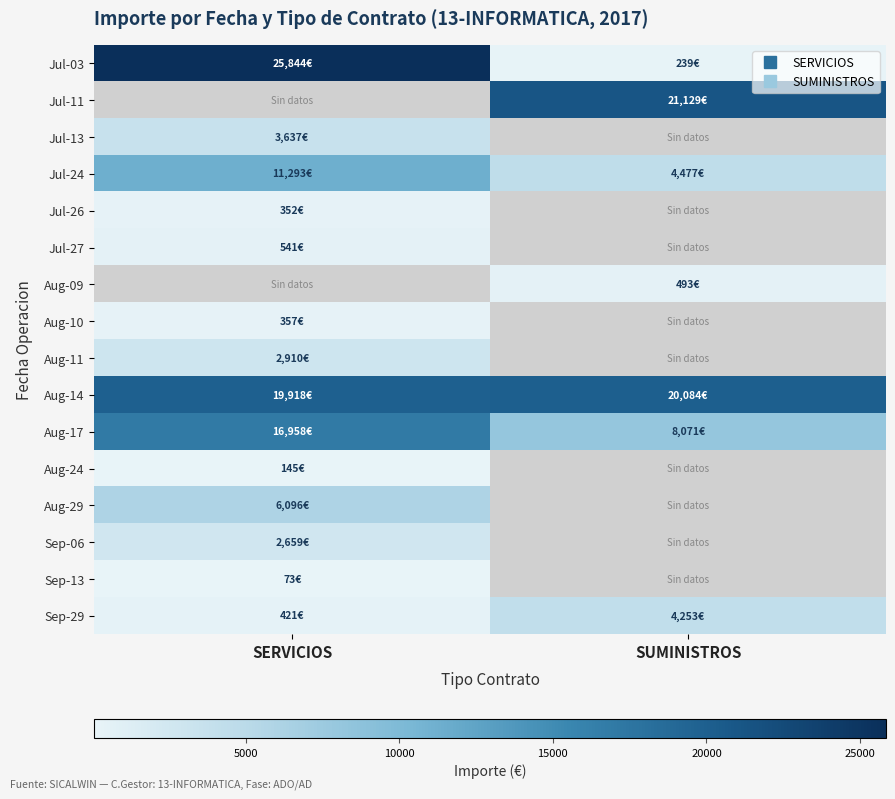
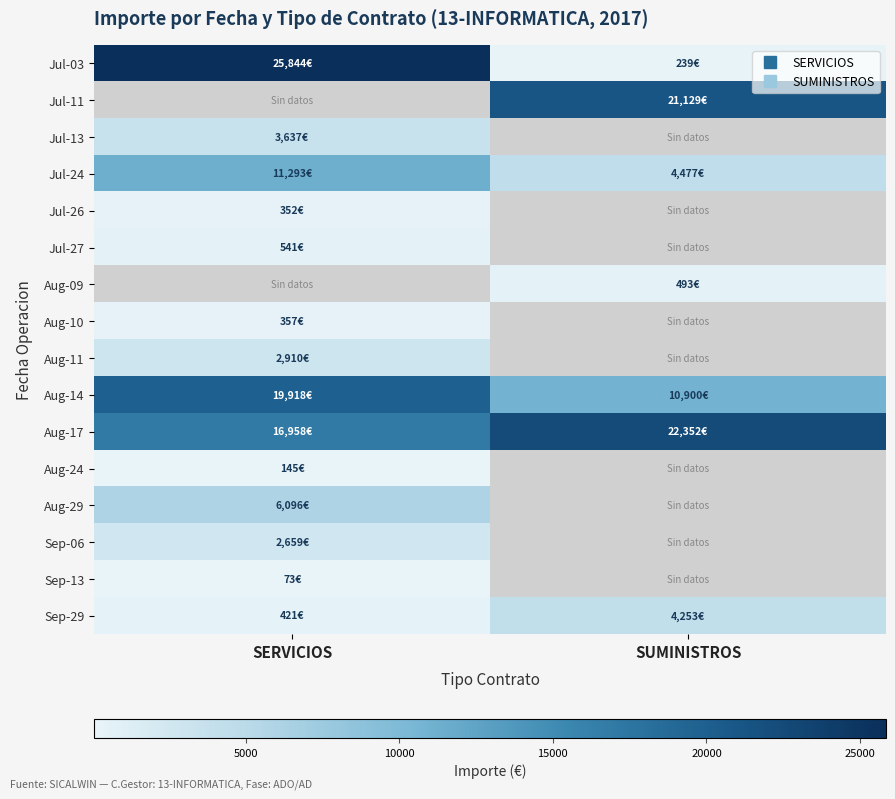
Aug-14, SUMINISTROS: 20,084€ -> 10,900€
Aug-17, SUMINISTROS: 8,071€ -> 22,352€
